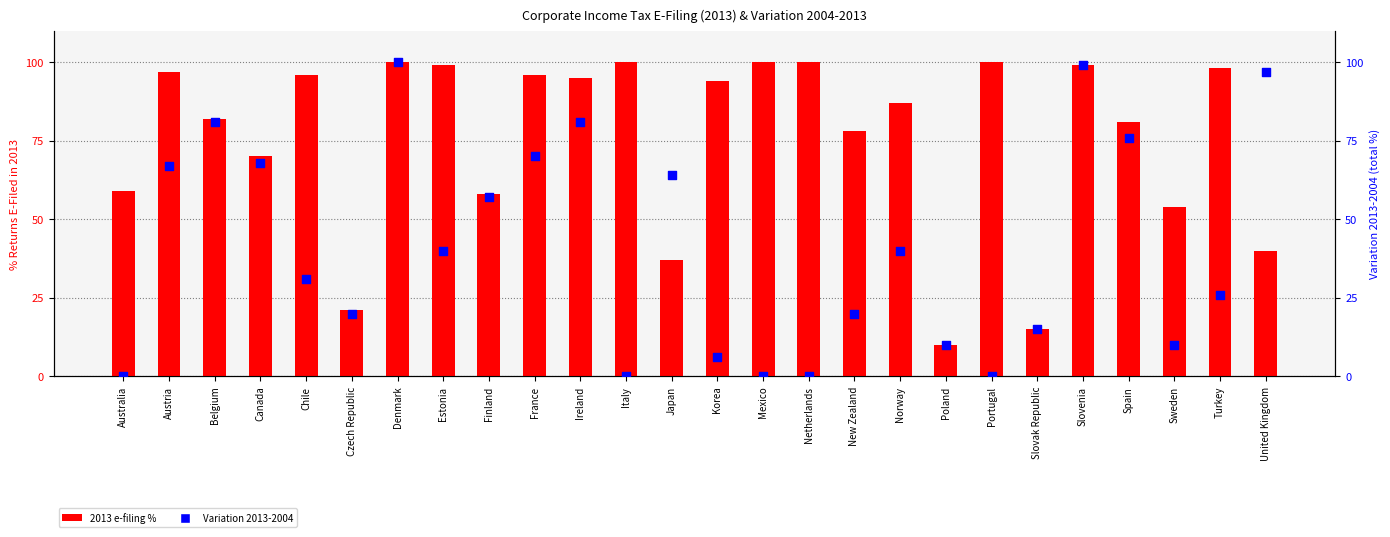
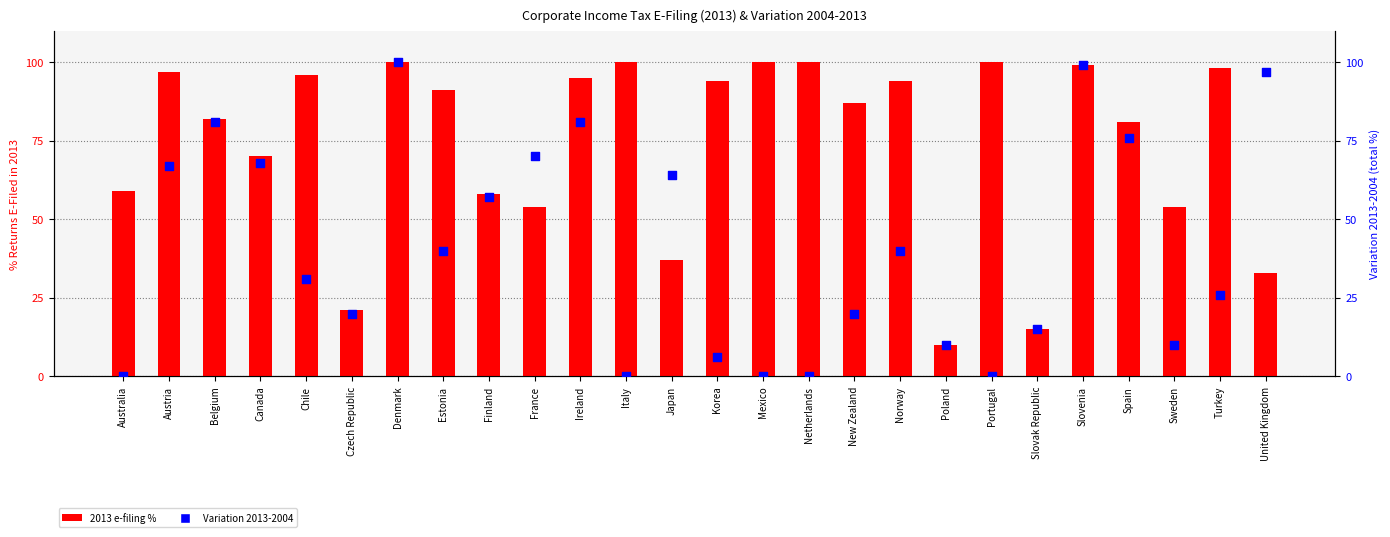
2013 e-filing %, Estonia: 99 -> 91
2013 e-filing %, France: 96 -> 54
2013 e-filing %, New Zealand: 78 -> 87
2013 e-filing %, Norway: 87 -> 94
2013 e-filing %, United Kingdom: 40 -> 33
